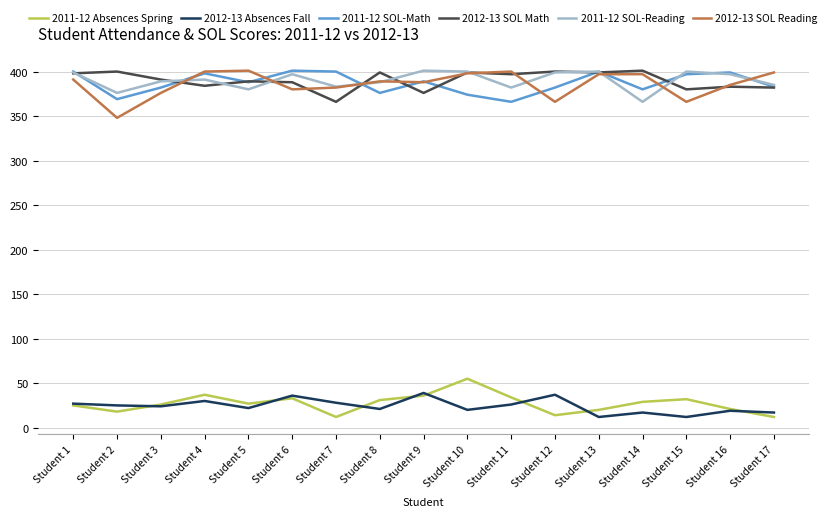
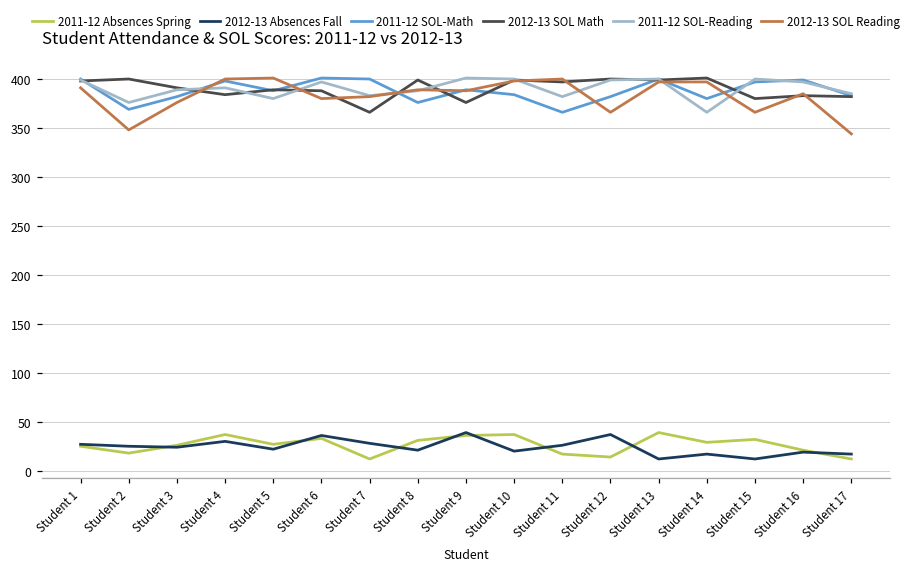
2011-12 Absences Spring, Student 10: 60 -> 40
2011-12 SOL-Math, Student 10: 370 -> 380
2011-12 Absences Spring, Student 11: 30 -> 20
2011-12 Absences Spring, Student 13: 20 -> 40
2012-13 SOL Reading, Student 17: 400 -> 340
